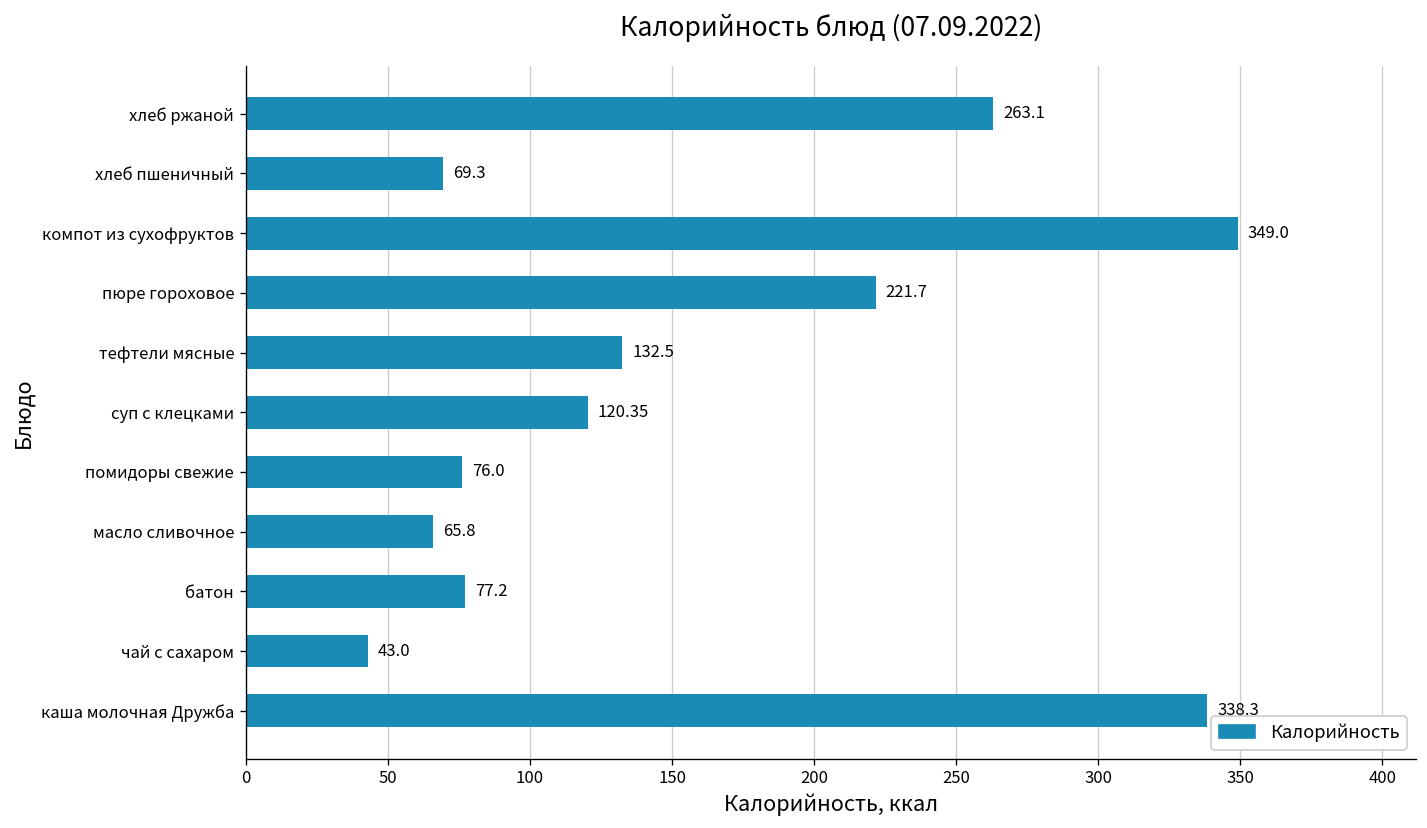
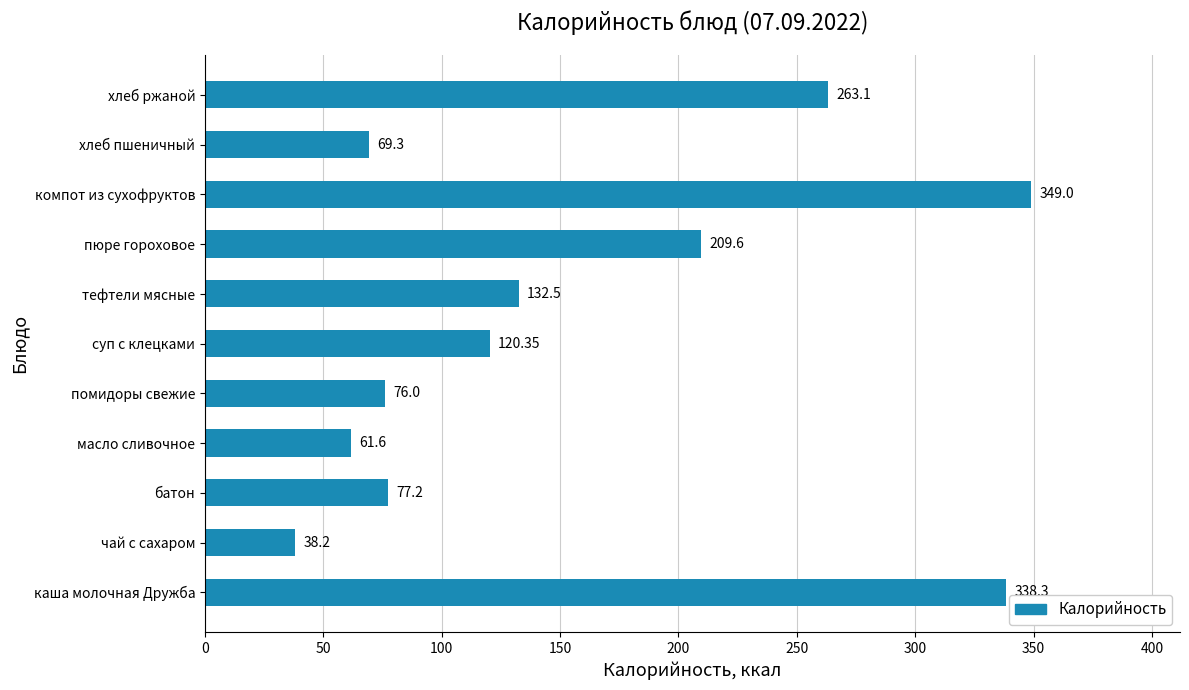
пюре гороховое: 221.7 -> 209.6
масло сливочное: 65.8 -> 61.6
чай с сахаром: 43.0 -> 38.2
